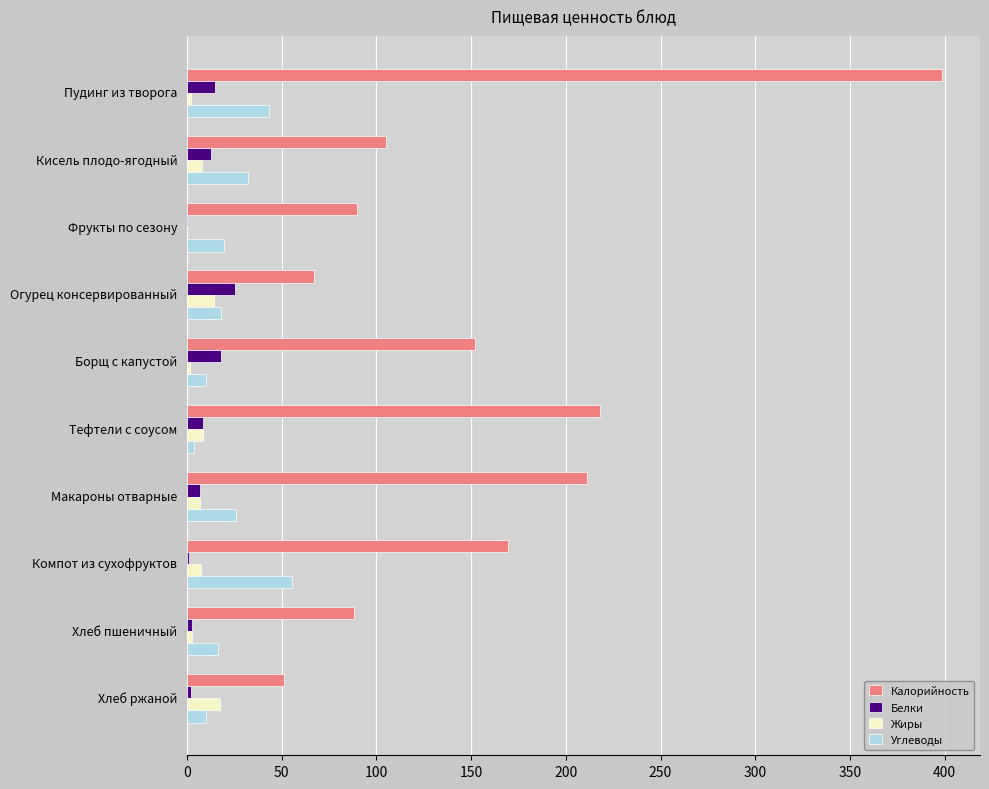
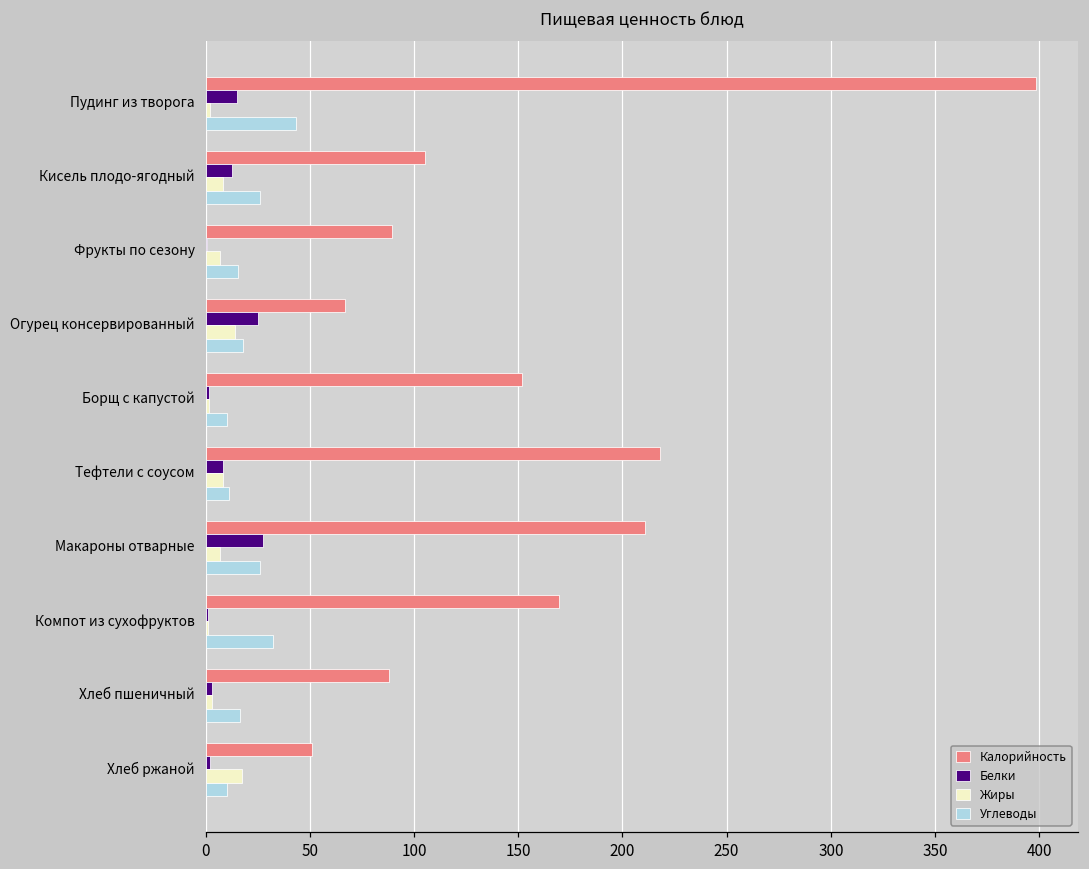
Углеводы, Кисель плодо-ягодный: 32 -> 26
Жиры, Фрукты по сезону: 0 -> 7
Углеводы, Фрукты по сезону: 20 -> 15
Белки, Борщ с капустой: 18 -> 1
Углеводы, Тефтели с соусом: 4 -> 11
Белки, Макароны отварные: 7 -> 27
Жиры, Компот из сухофруктов: 8 -> 1
Углеводы, Компот из сухофруктов: 56 -> 32
